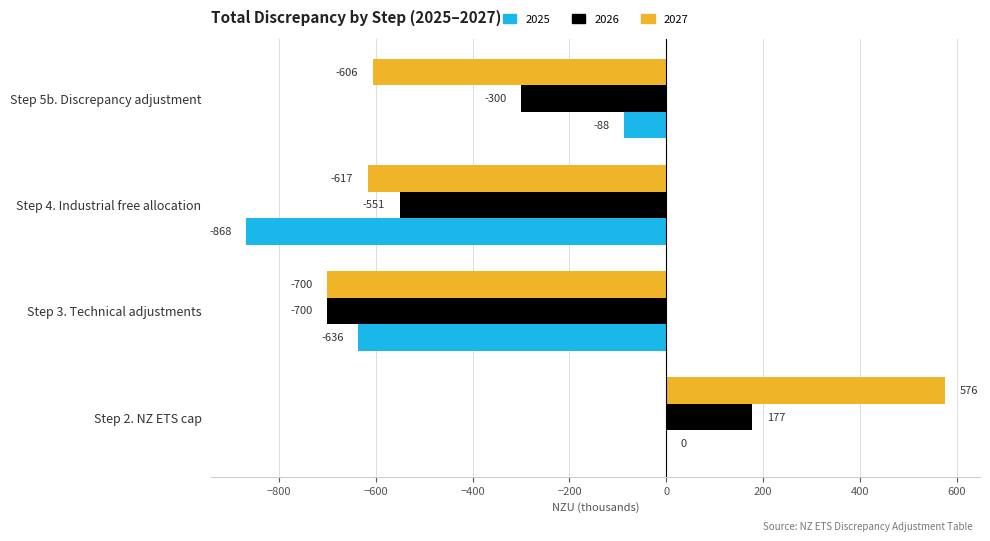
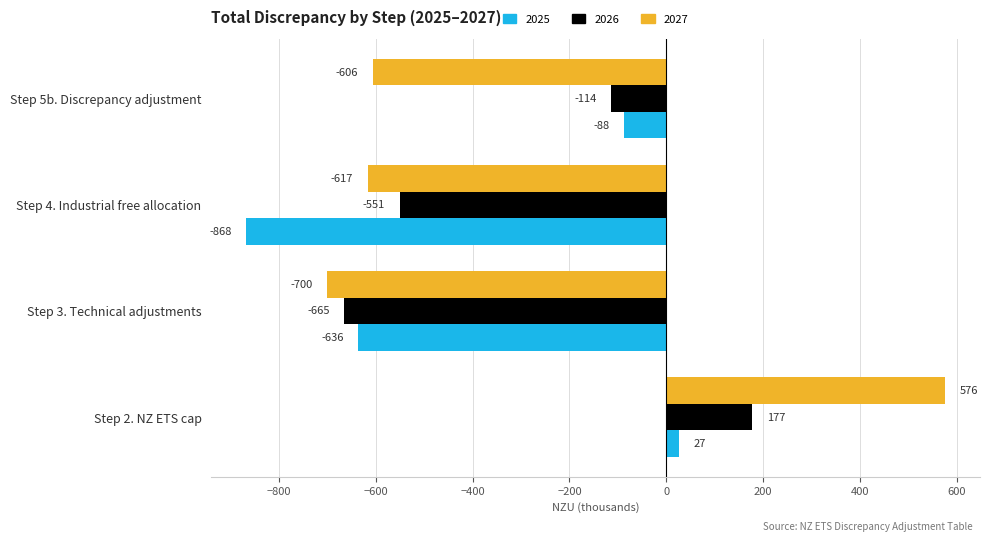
2026, Step 5b. Discrepancy adjustment: -300 -> -114
2026, Step 3. Technical adjustments: -700 -> -665
2025, Step 2. NZ ETS cap: 0 -> 27
